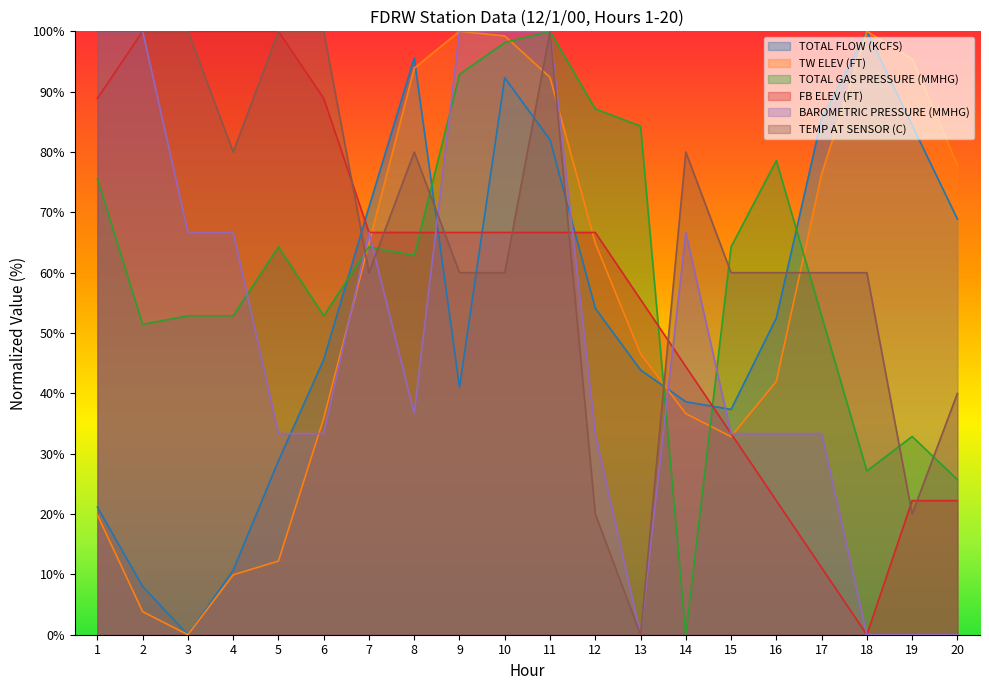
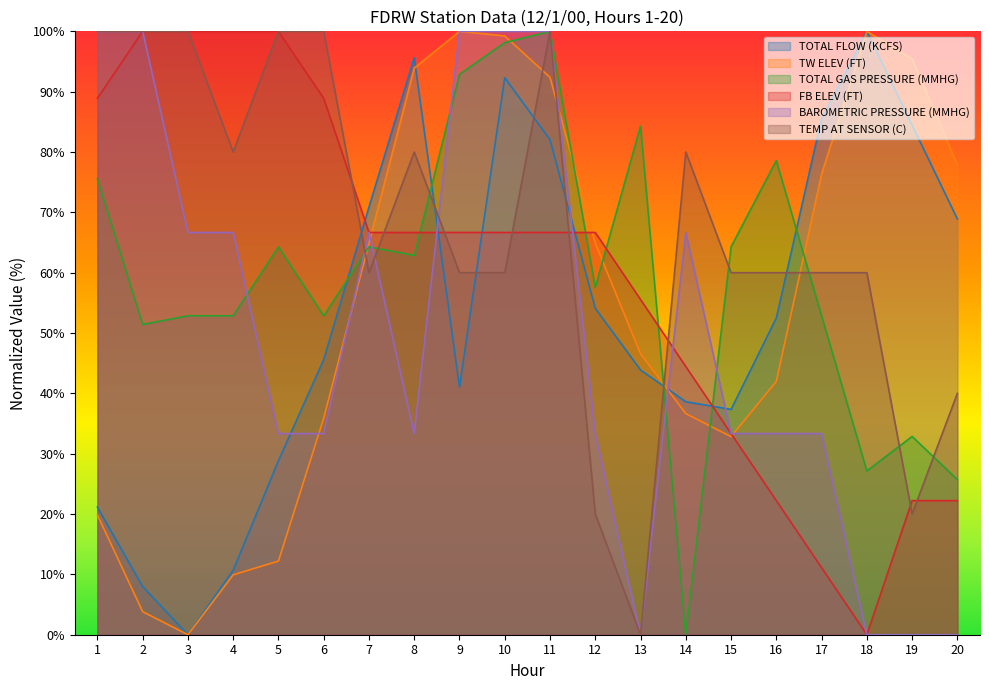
BAROMETRIC PRESSURE (MMHG), 8: 37% -> 33%
TOTAL GAS PRESSURE (MMHG), 12: 87% -> 58%
